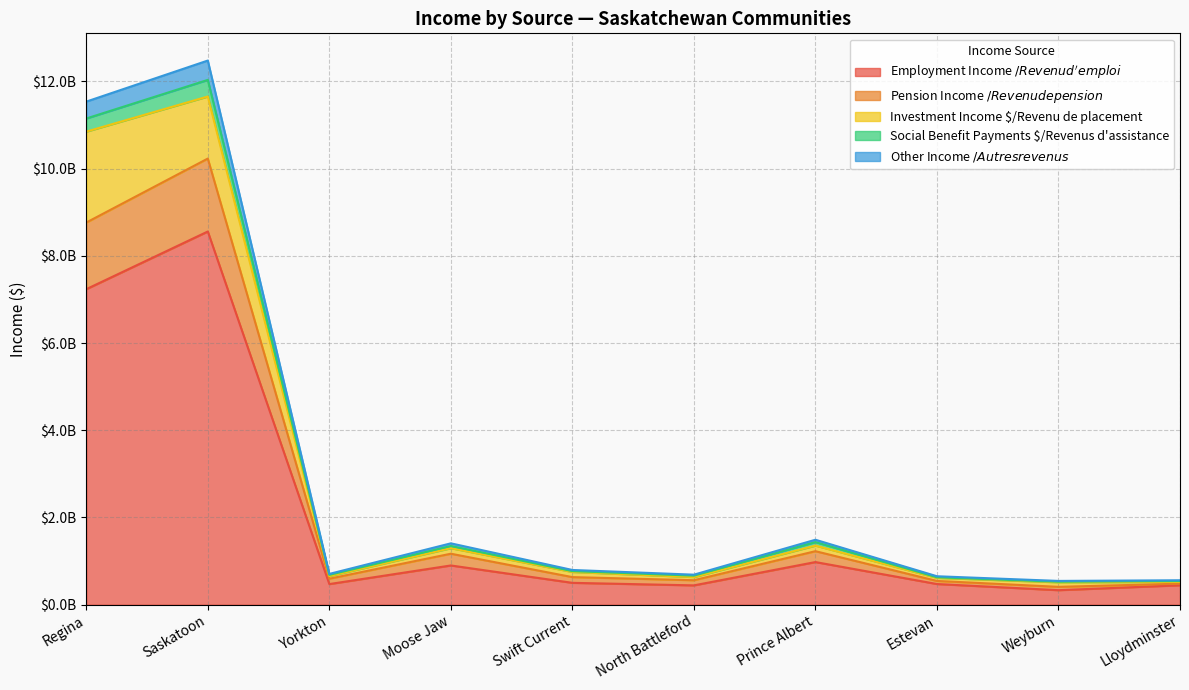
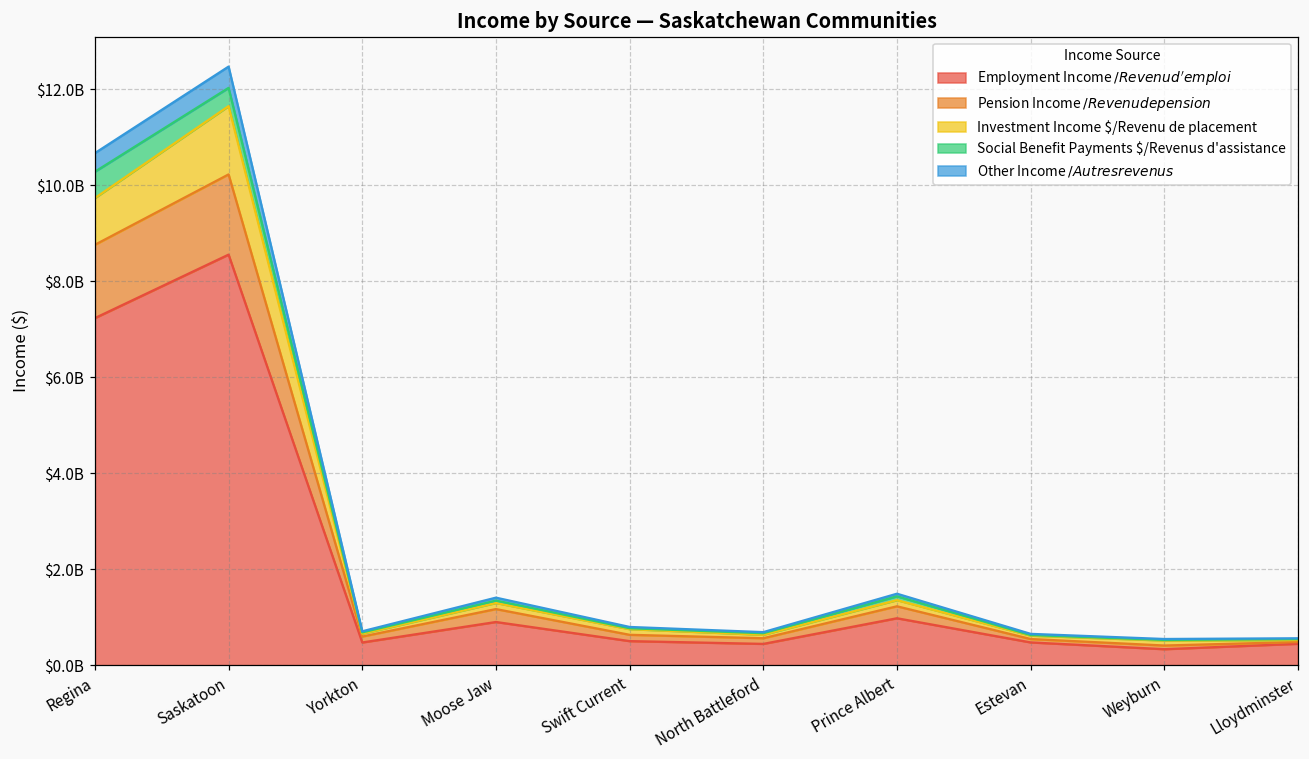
Investment Income $/Revenu de placement, Regina: $2100000000 -> $1000000000
Social Benefit Payments $/Revenus d'assistance, Regina: $300000000 -> $500000000
